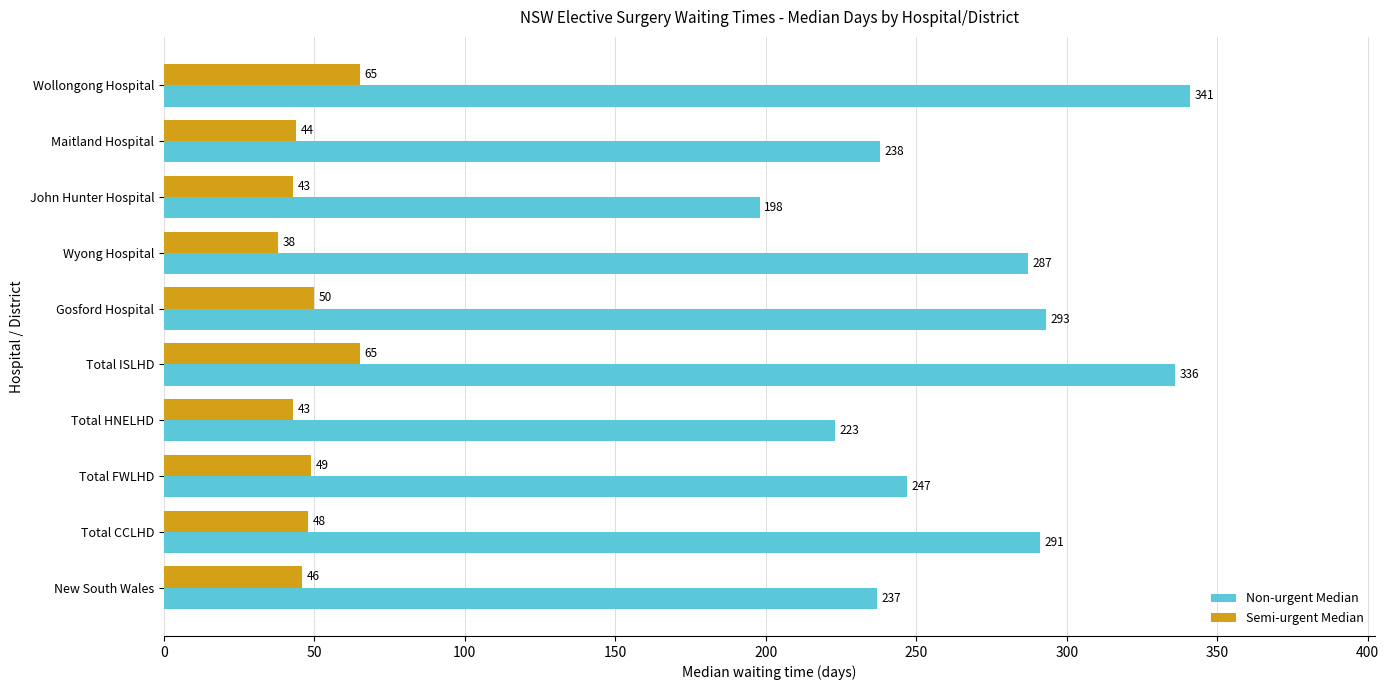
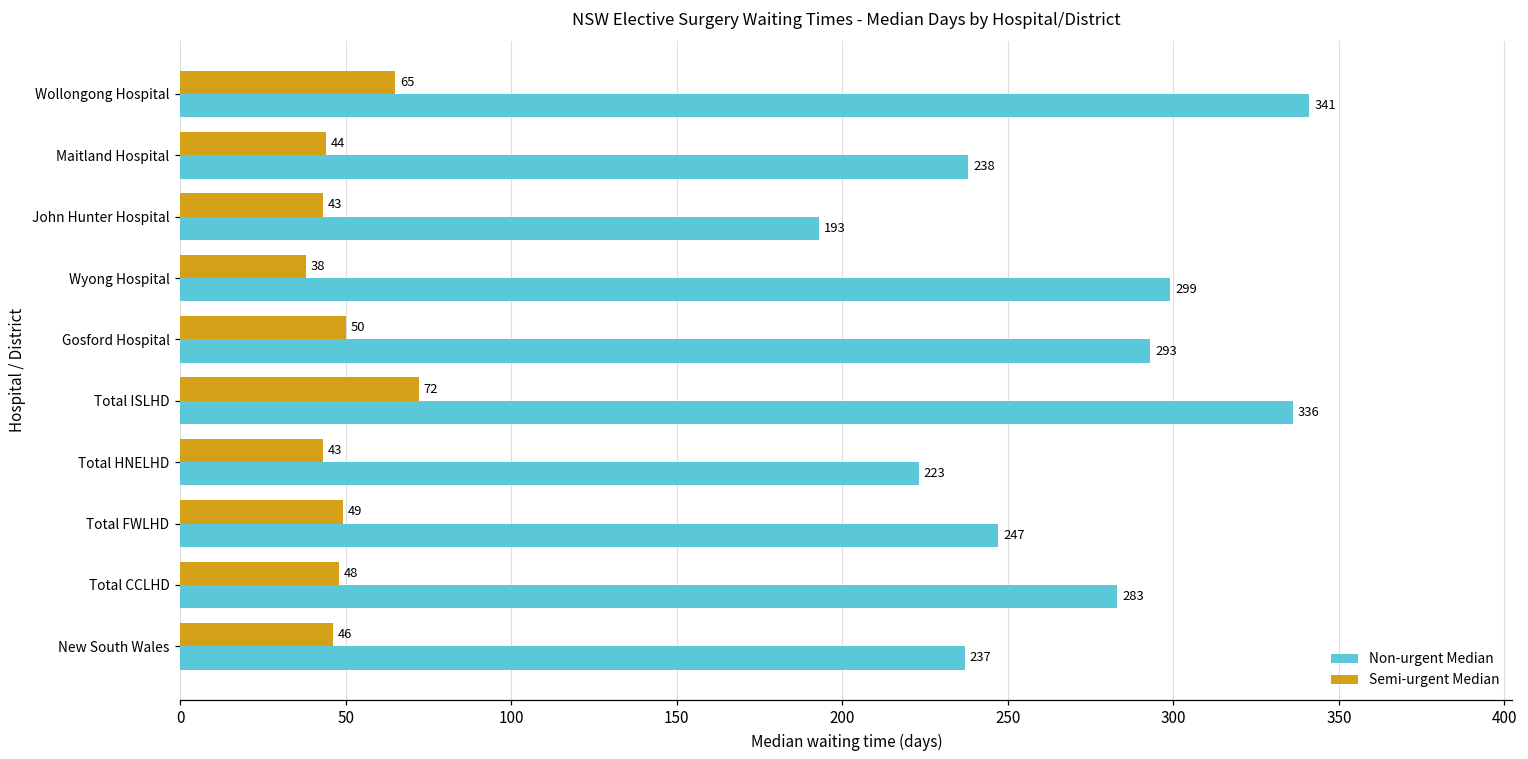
Non-urgent Median, John Hunter Hospital: 198 -> 193
Non-urgent Median, Wyong Hospital: 287 -> 299
Semi-urgent Median, Total ISLHD: 65 -> 72
Non-urgent Median, Total CCLHD: 291 -> 283
